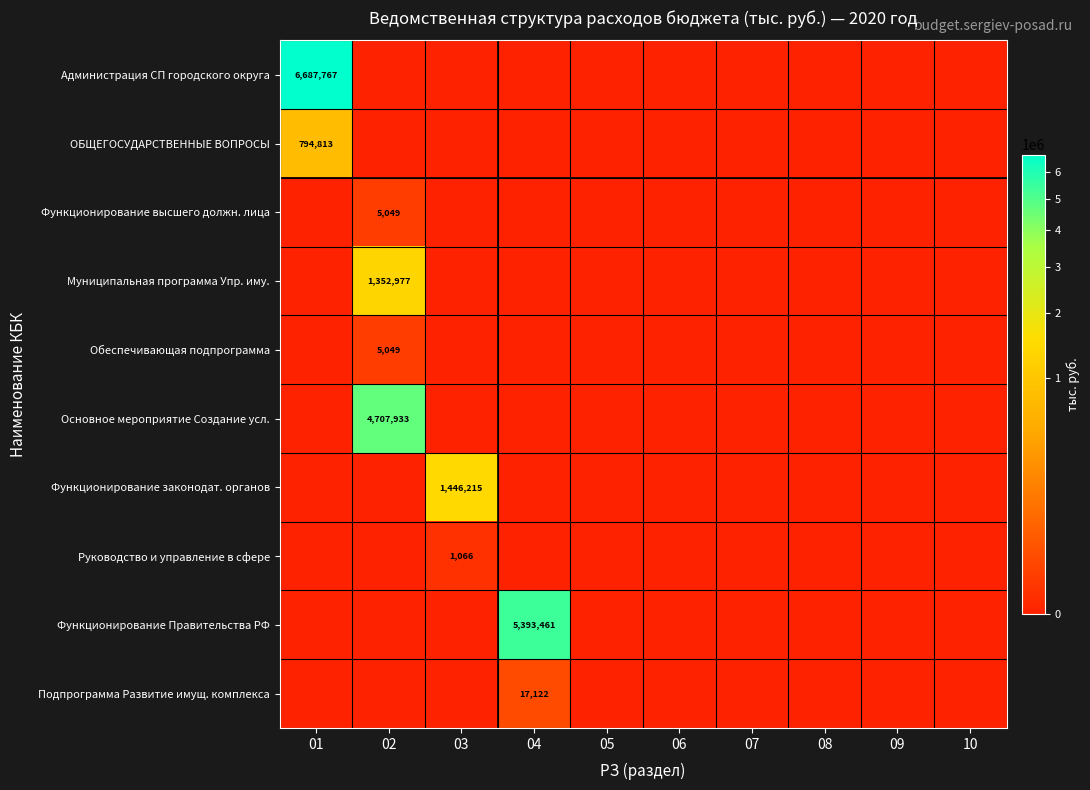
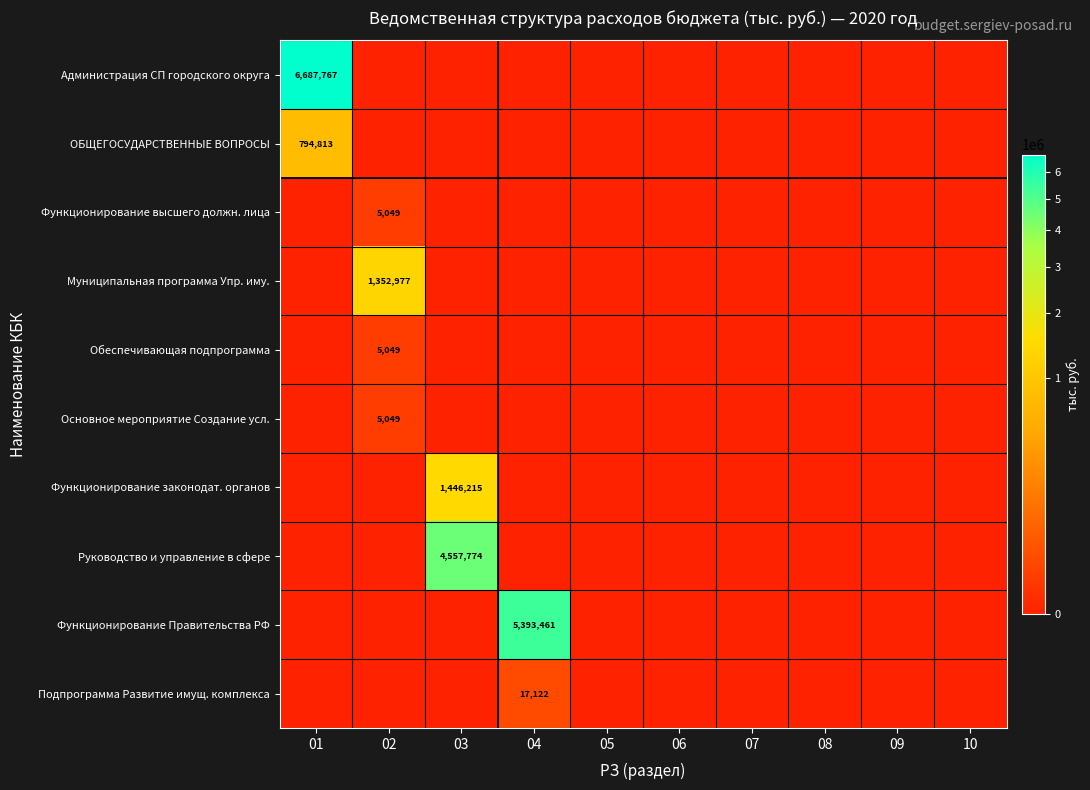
Основное мероприятие Создание усл., 02: 4,707,933 -> 5,049
Руководство и управление в сфере, 03: 1,066 -> 4,557,774
